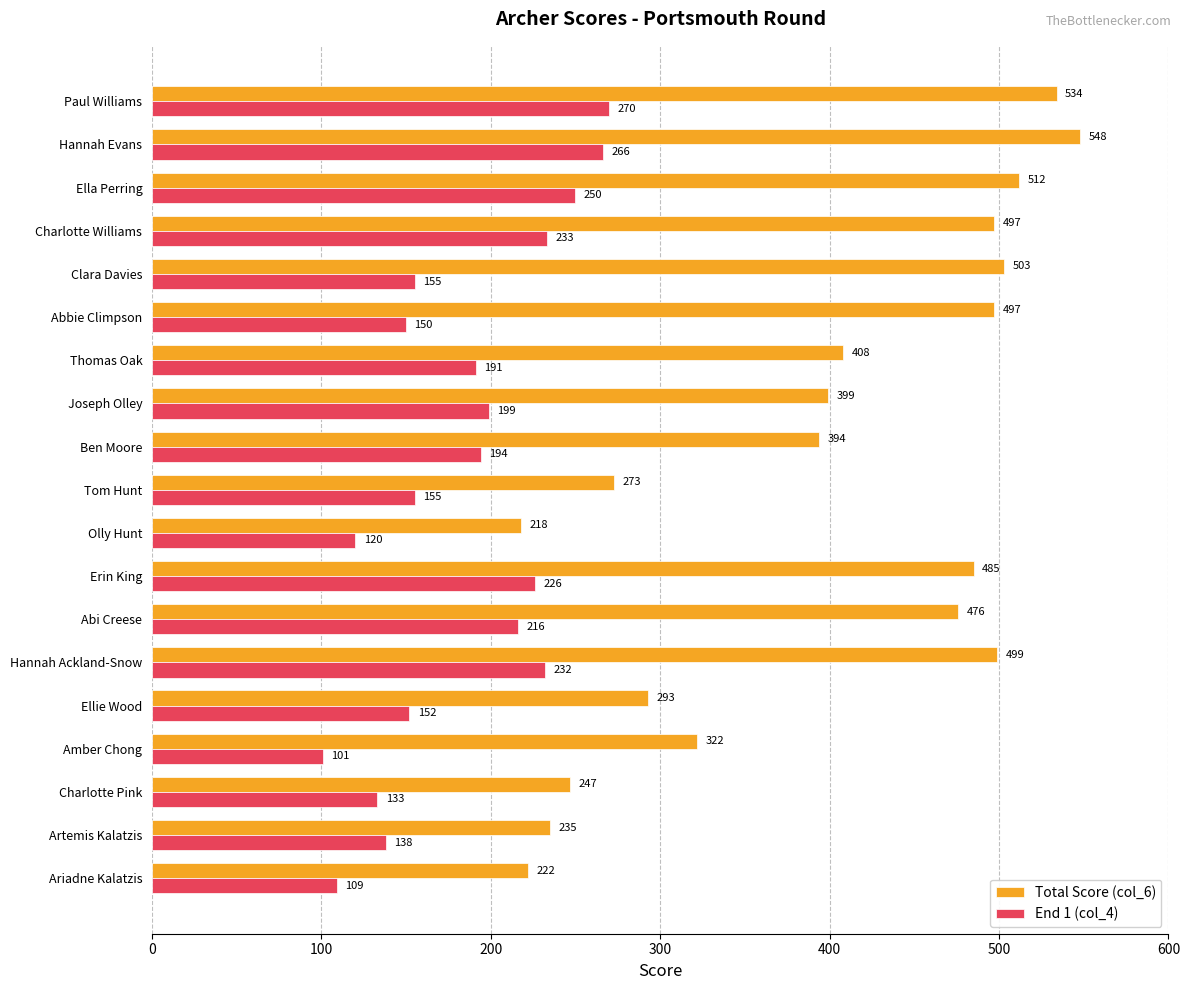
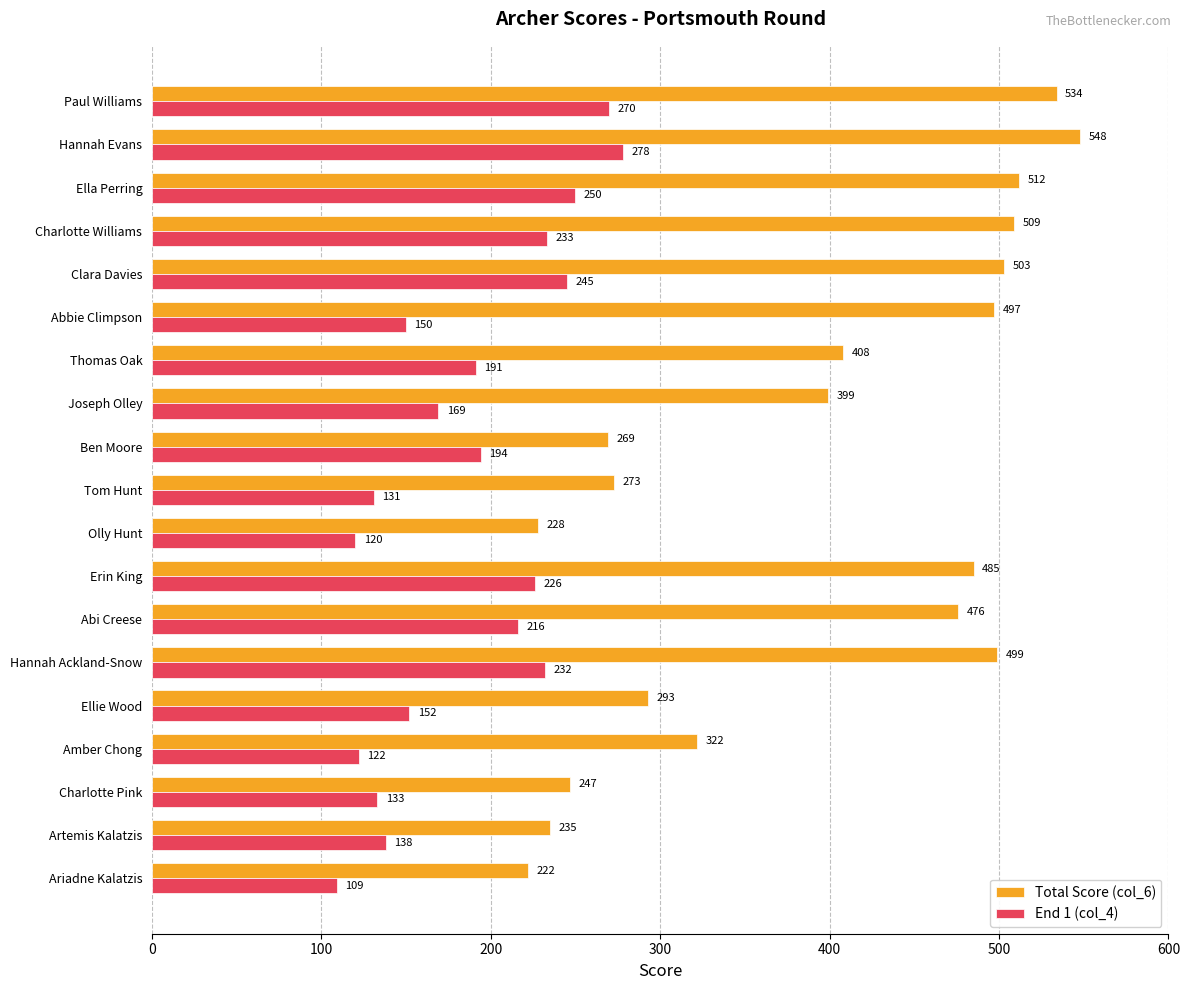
End 1 (col_4), Hannah Evans: 266 -> 278
Total Score (col_6), Charlotte Williams: 497 -> 509
End 1 (col_4), Clara Davies: 155 -> 245
End 1 (col_4), Joseph Olley: 199 -> 169
Total Score (col_6), Ben Moore: 394 -> 269
End 1 (col_4), Tom Hunt: 155 -> 131
Total Score (col_6), Olly Hunt: 218 -> 228
End 1 (col_4), Amber Chong: 101 -> 122
